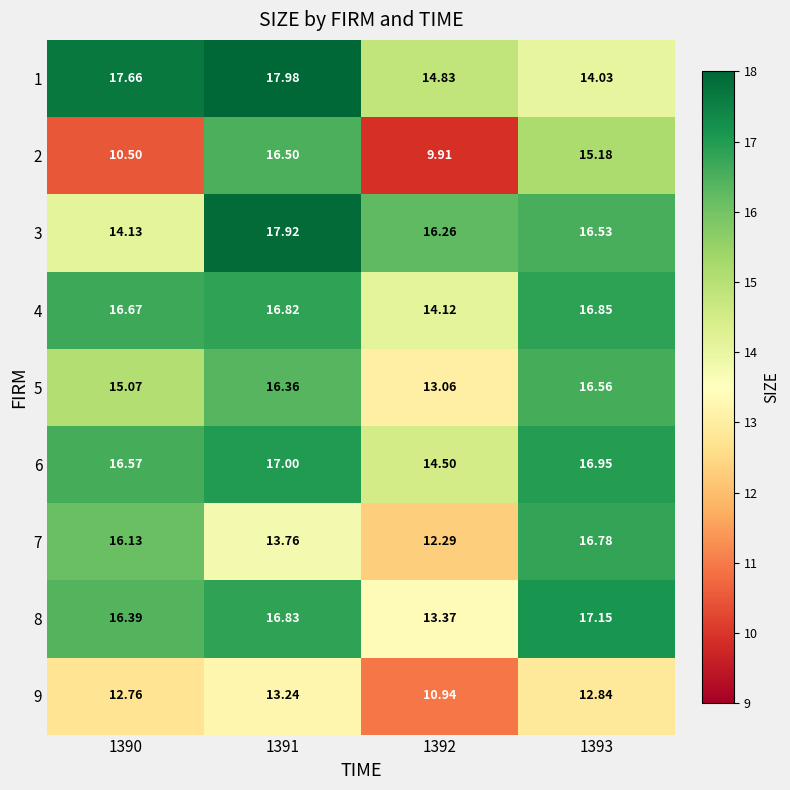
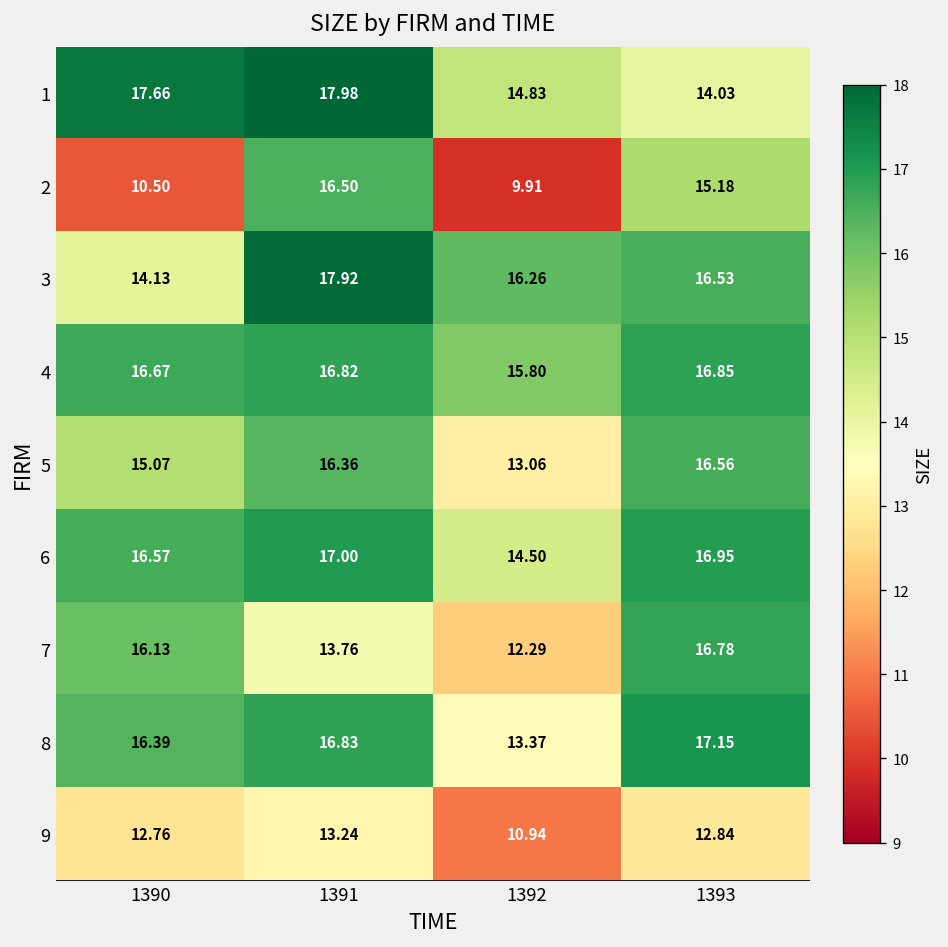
4, 1392: 14.12 -> 15.80
